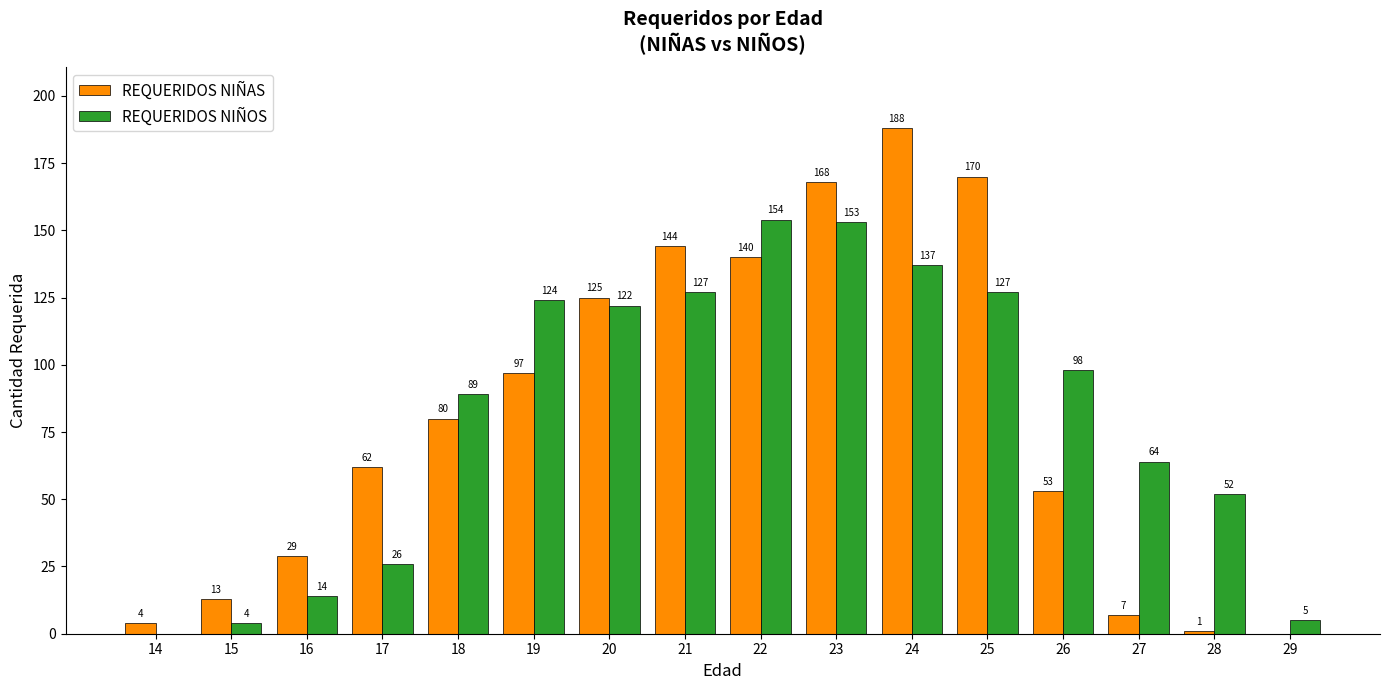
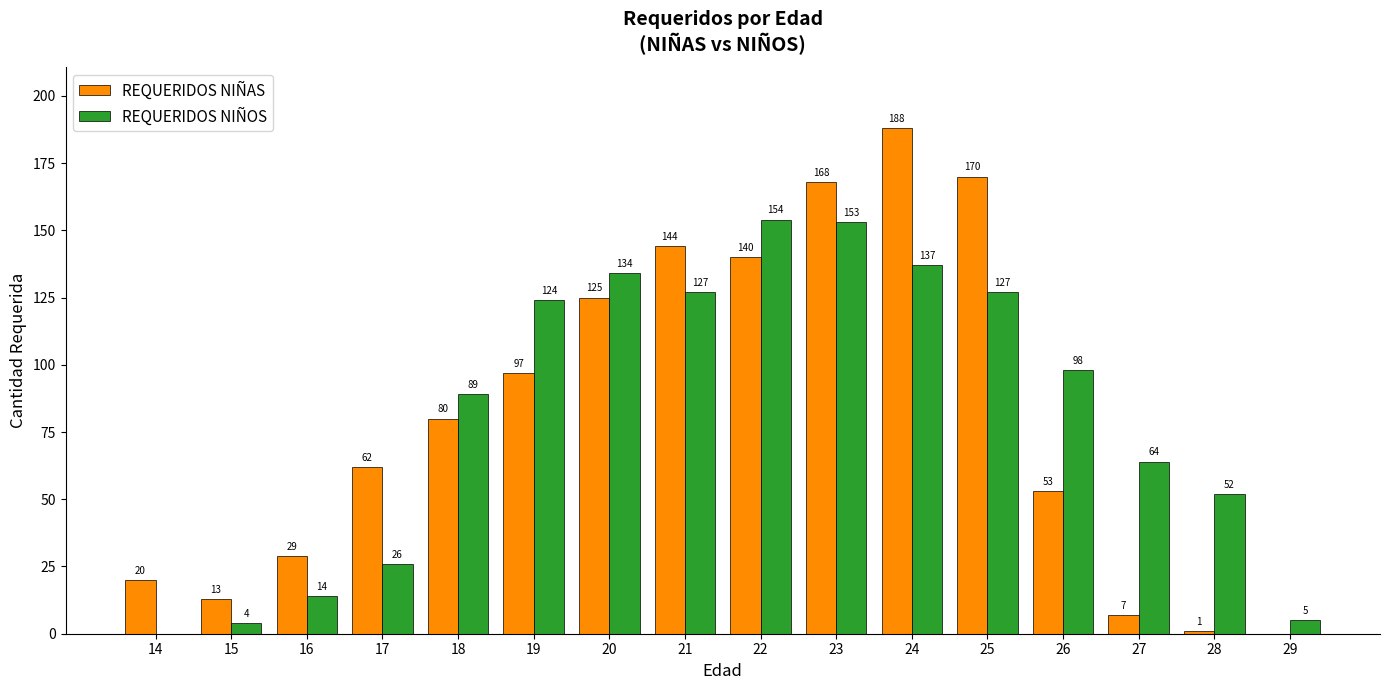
REQUERIDOS NIÑAS, 14: 4 -> 20
REQUERIDOS NIÑOS, 20: 122 -> 134
